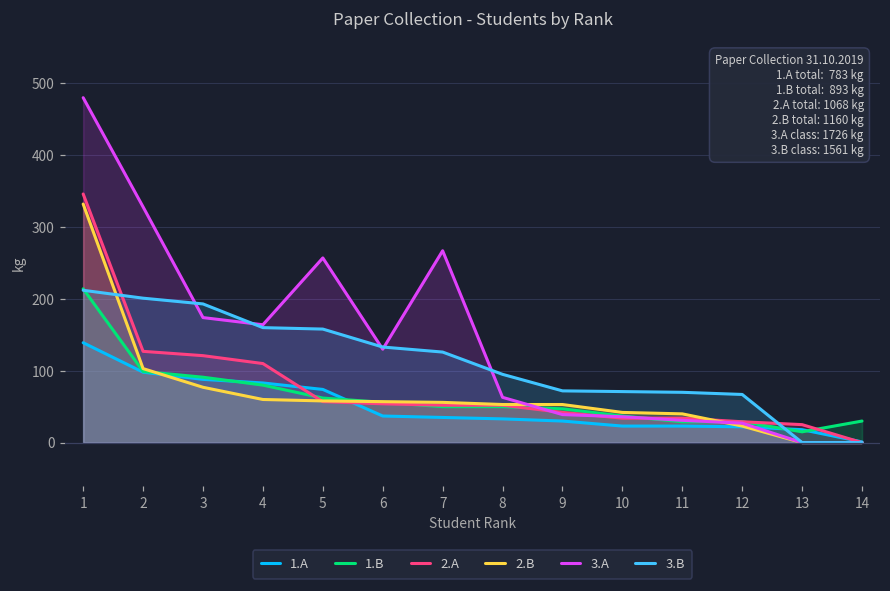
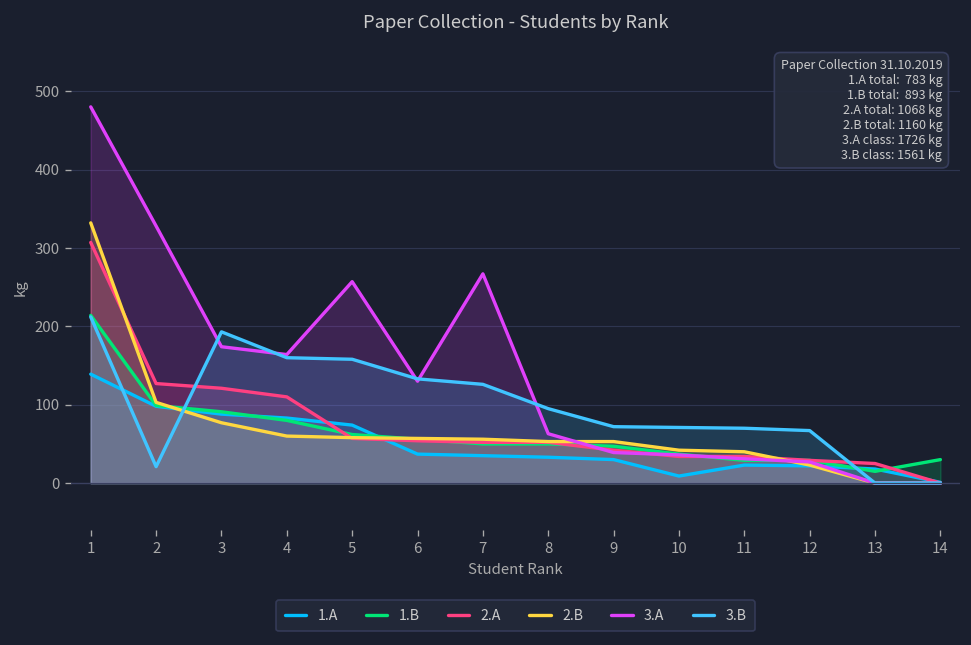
2.A, 1: 350 -> 310
3.B, 2: 200 -> 20
1.A, 10: 20 -> 10
